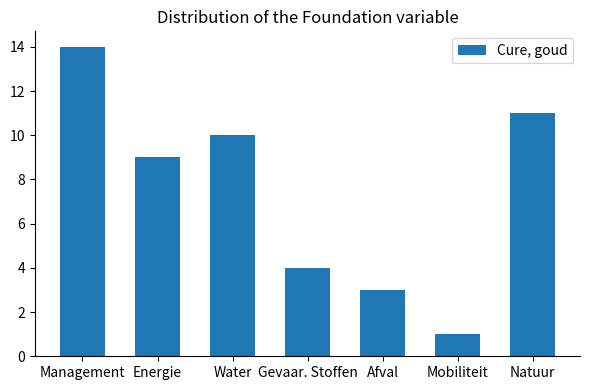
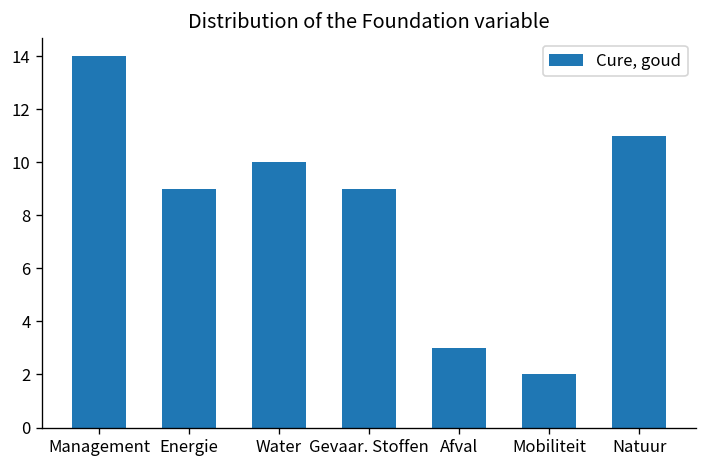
Gevaar. Stoffen: 4 -> 9
Mobiliteit: 1 -> 2
